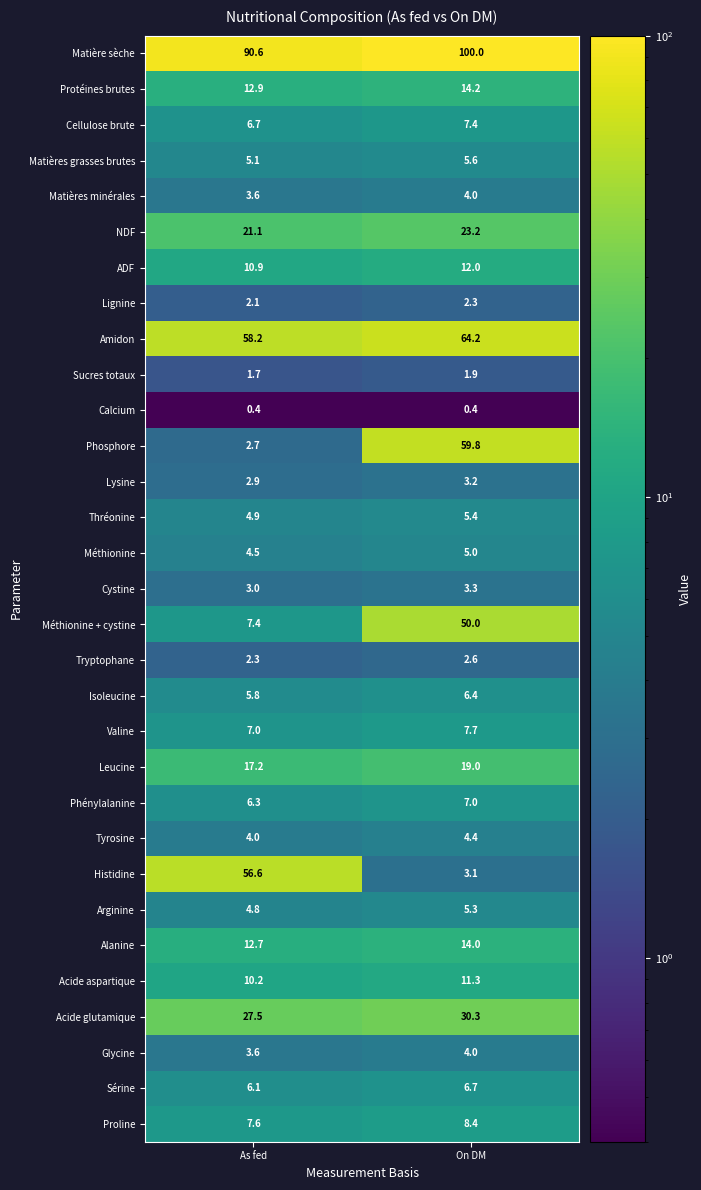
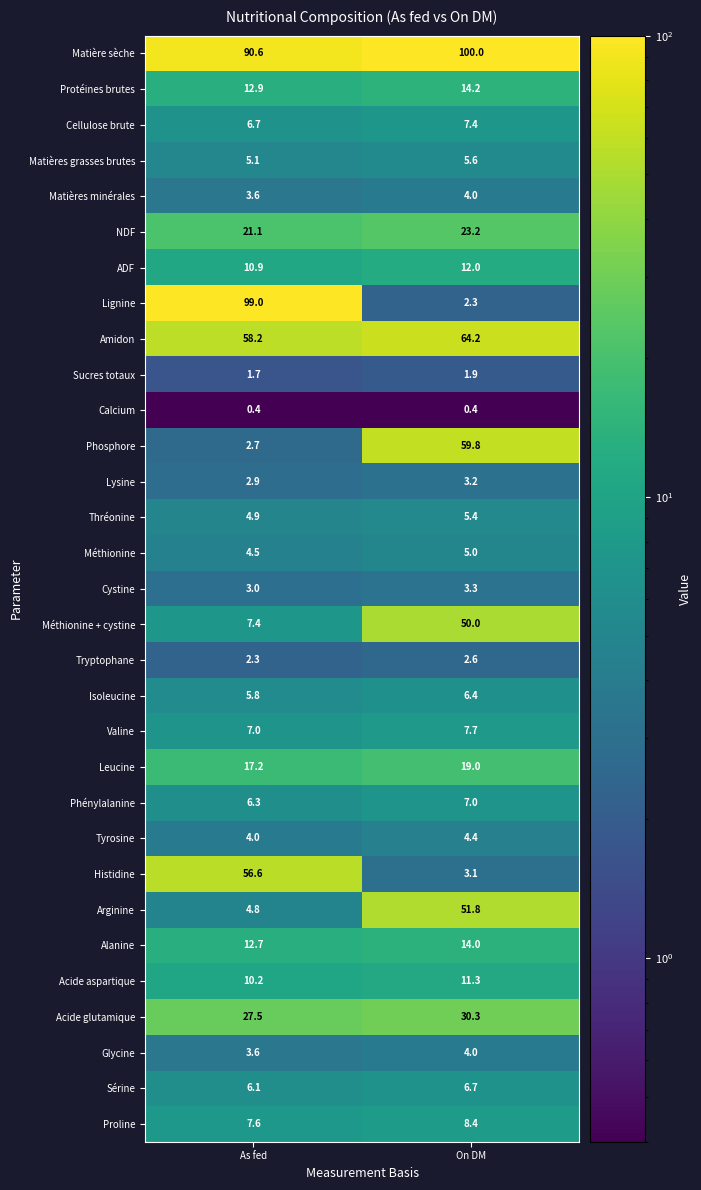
Lignine, As fed: 2.1 -> 99.0
Arginine, On DM: 5.3 -> 51.8
